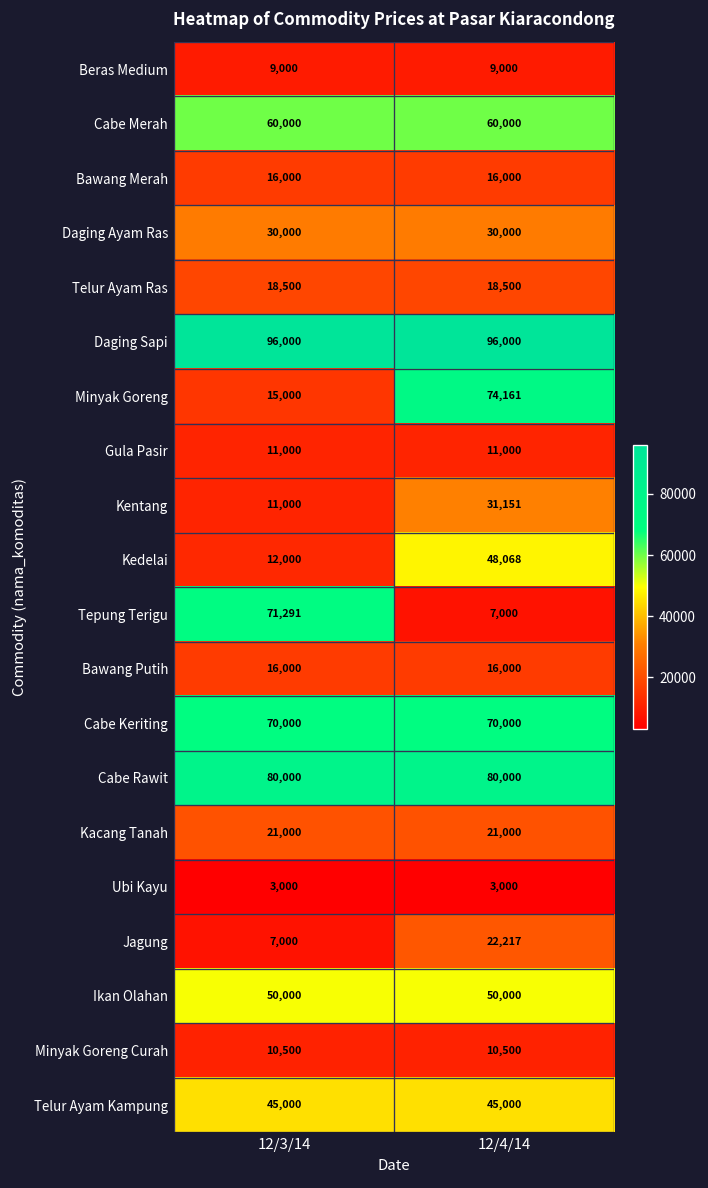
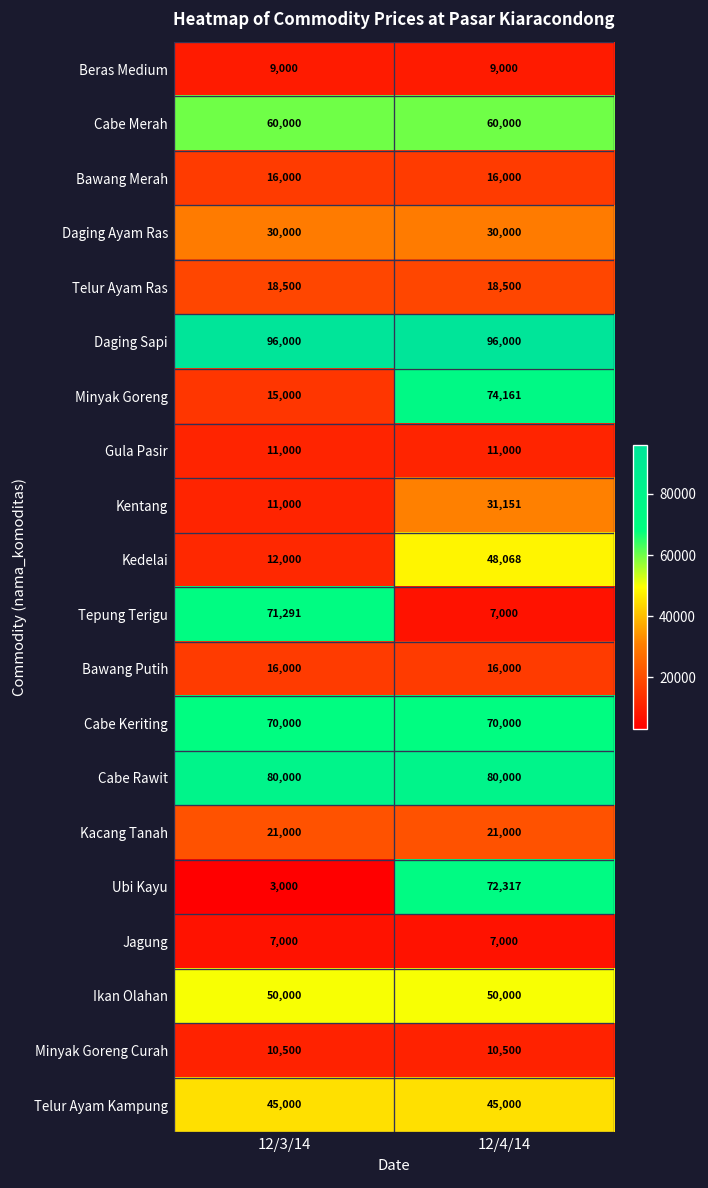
Ubi Kayu, 12/4/14: 3,000 -> 72,317
Jagung, 12/4/14: 22,217 -> 7,000
